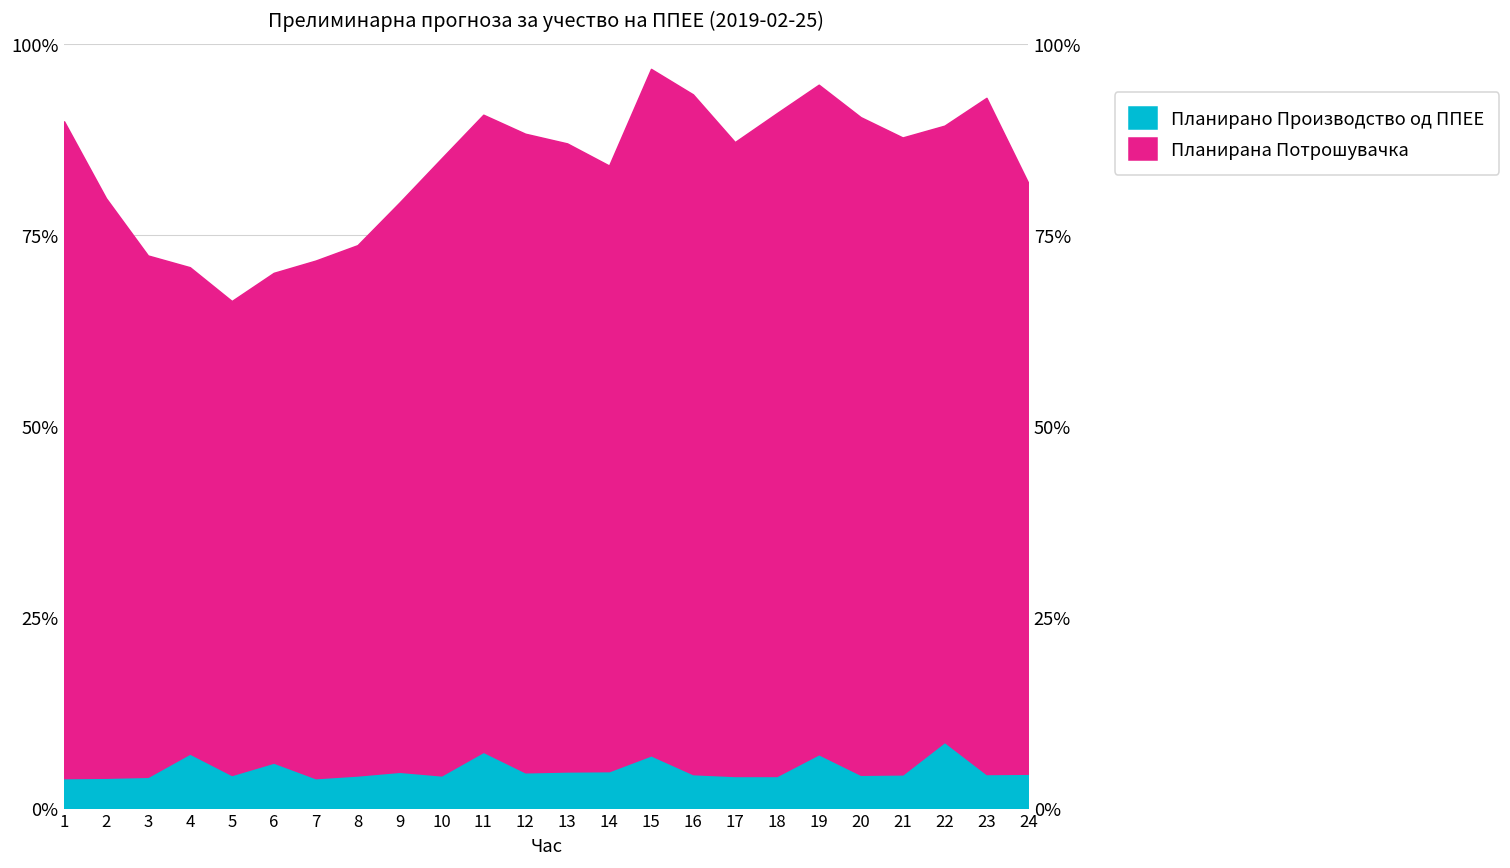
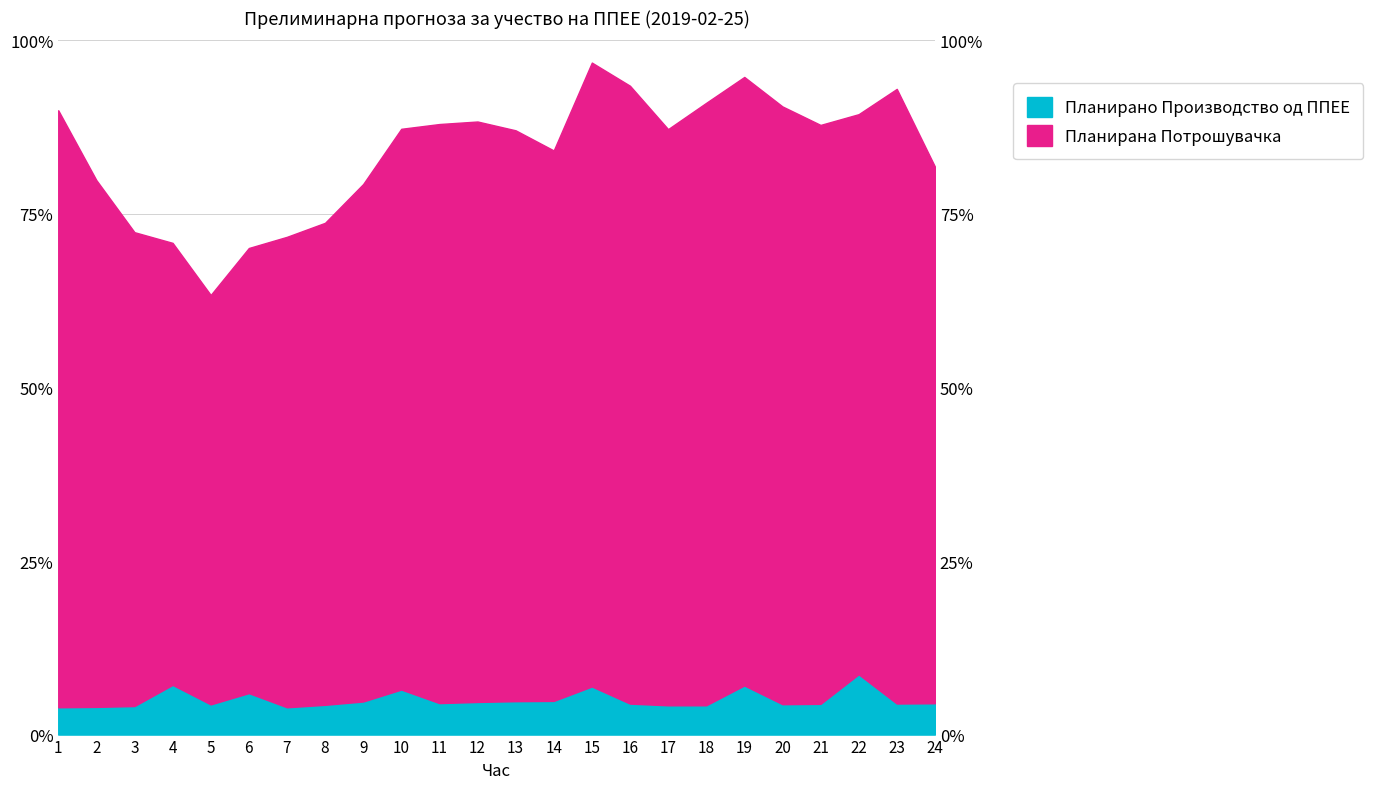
Планирана Потрошувачка, 5: 62% -> 59%
Планирано Производство од ППЕЕ, 10: 4% -> 6%
Планирано Производство од ППЕЕ, 11: 7% -> 5%
